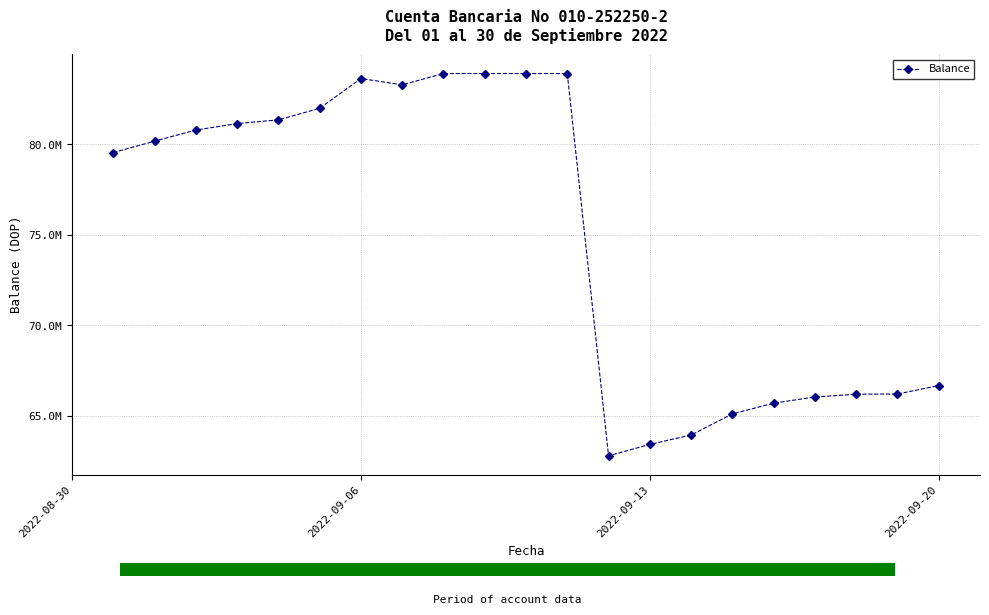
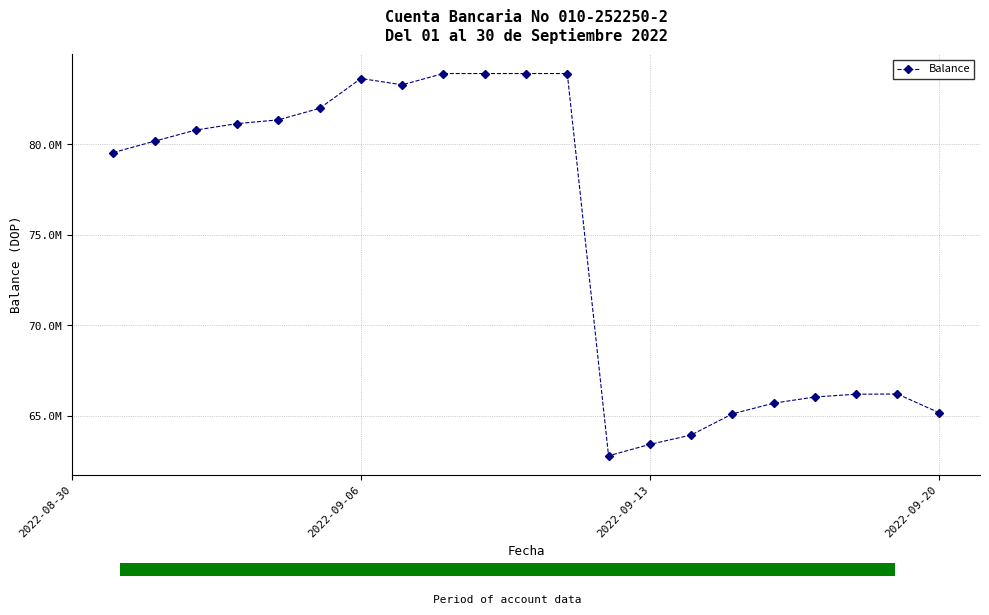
Cuenta Bancaria No 010-252250-2 Del 01 al 30 de Septiembre 2022, 2022-09-20: 66700000 -> 65200000
